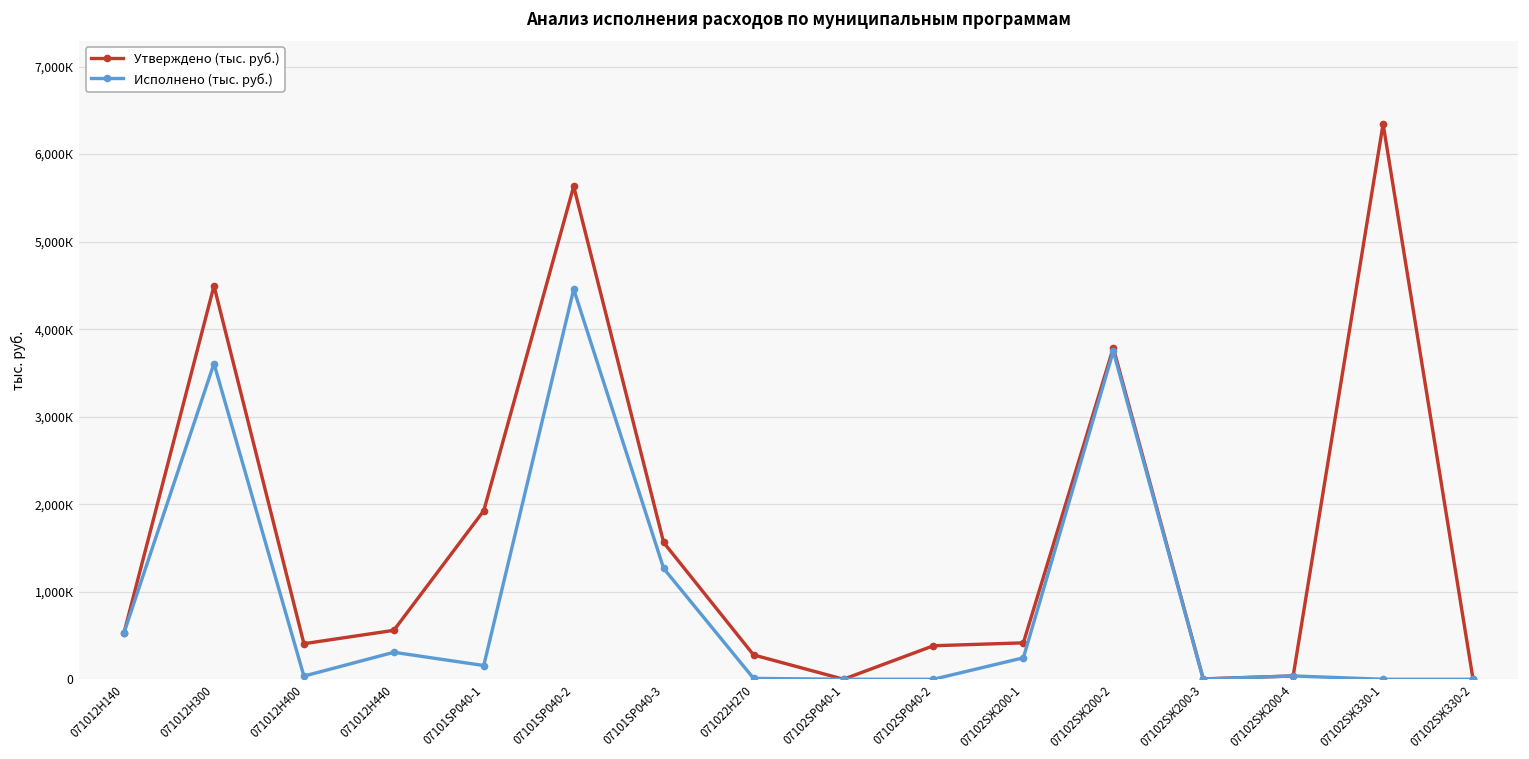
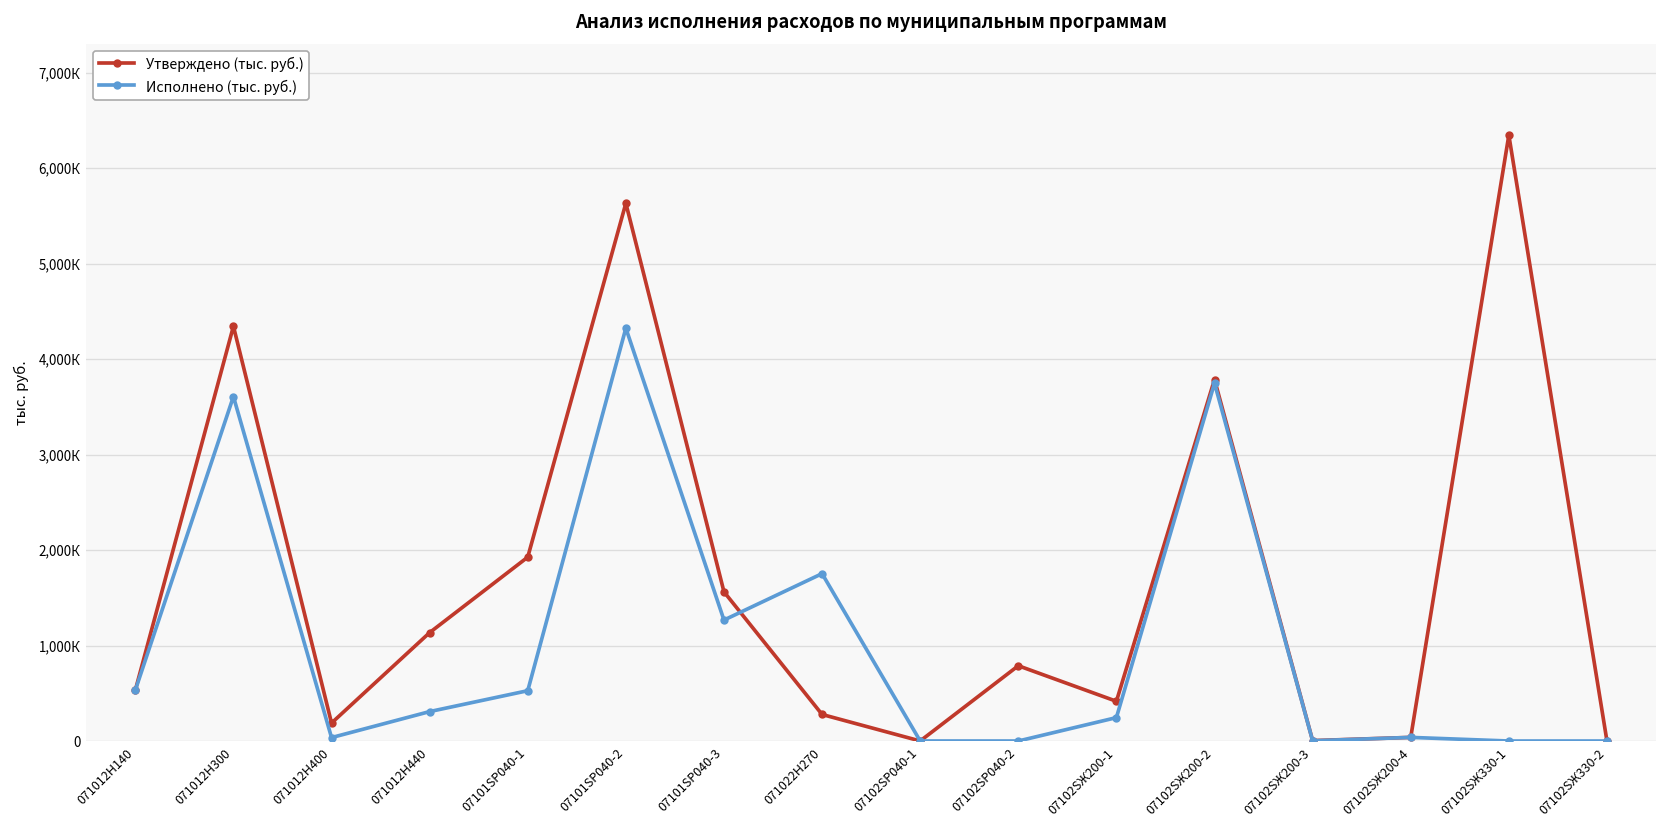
Утверждено (тыс. руб.), 071012Н300: 4,500К -> 4,300К
Утверждено (тыс. руб.), 071012Н400: 400К -> 200К
Утверждено (тыс. руб.), 071012Н440: 600К -> 1,100К
Исполнено (тыс. руб.), 07101SP040-1: 200К -> 500К
Исполнено (тыс. руб.), 07101SP040-2: 4,500К -> 4,300К
Исполнено (тыс. руб.), 071022Н270: 0К -> 1,800К
Утверждено (тыс. руб.), 07102SP040-2: 400К -> 800К
